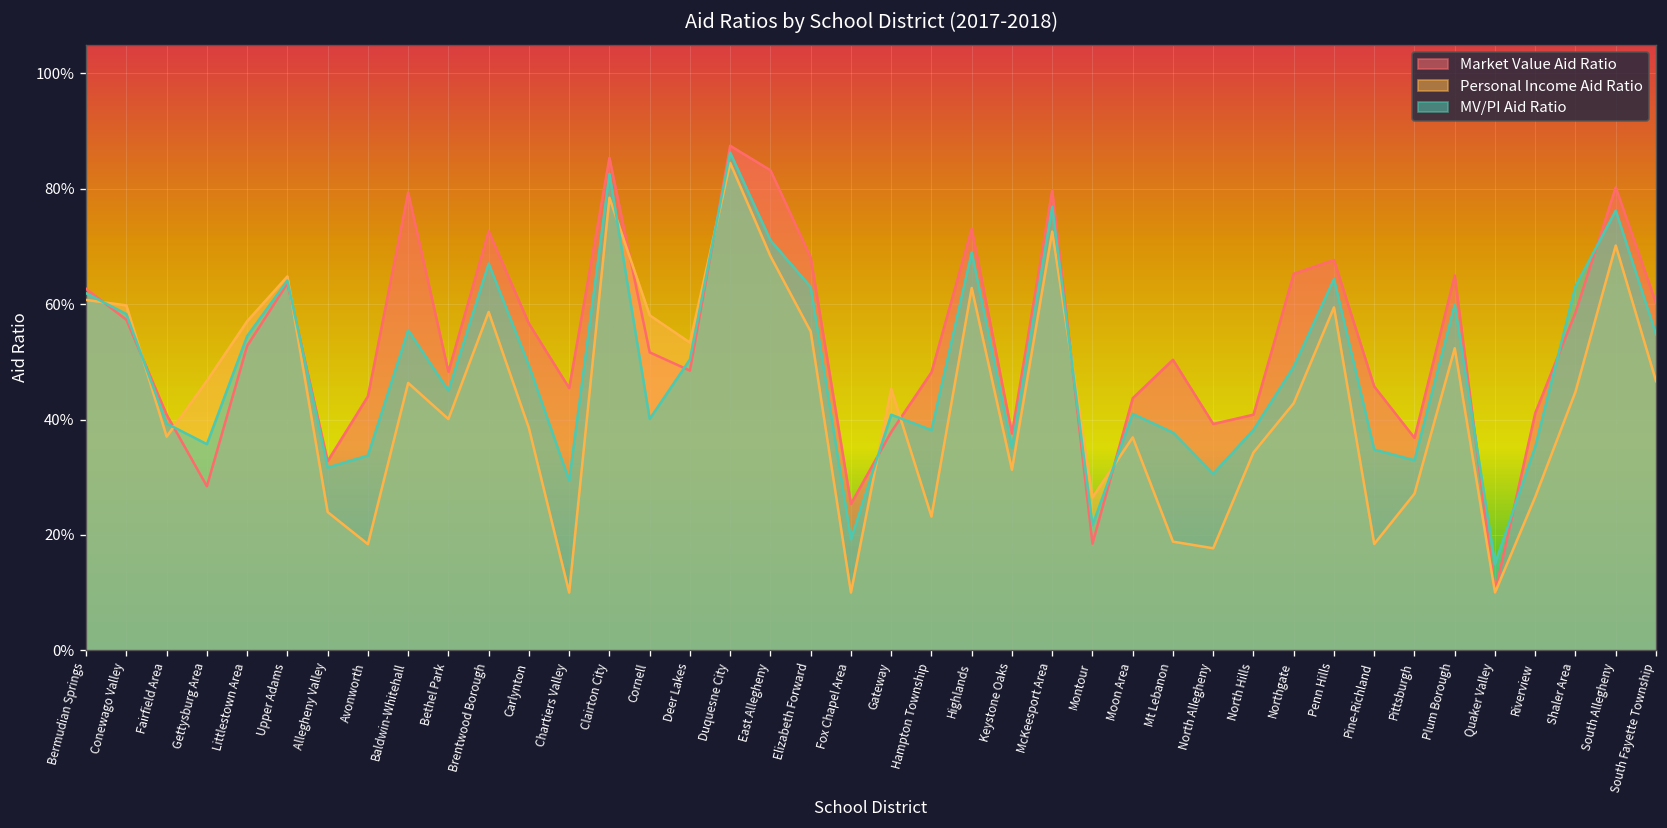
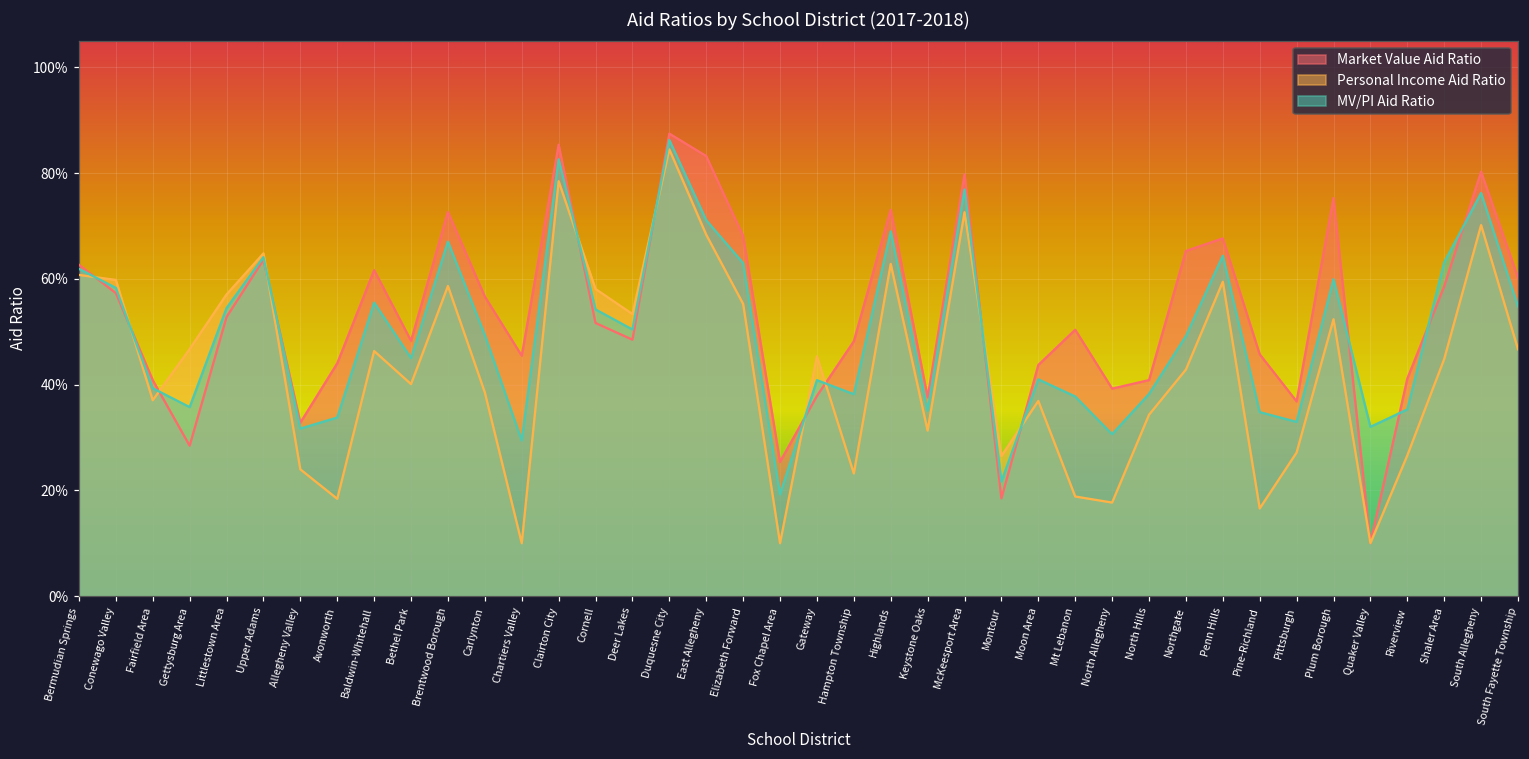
Market Value Aid Ratio, Baldwin-Whitehall: 79% -> 62%
MV/PI Aid Ratio, Cornell: 40% -> 54%
Personal Income Aid Ratio, Pine-Richland: 18% -> 17%
Market Value Aid Ratio, Plum Borough: 65% -> 75%
MV/PI Aid Ratio, Quaker Valley: 15% -> 32%
